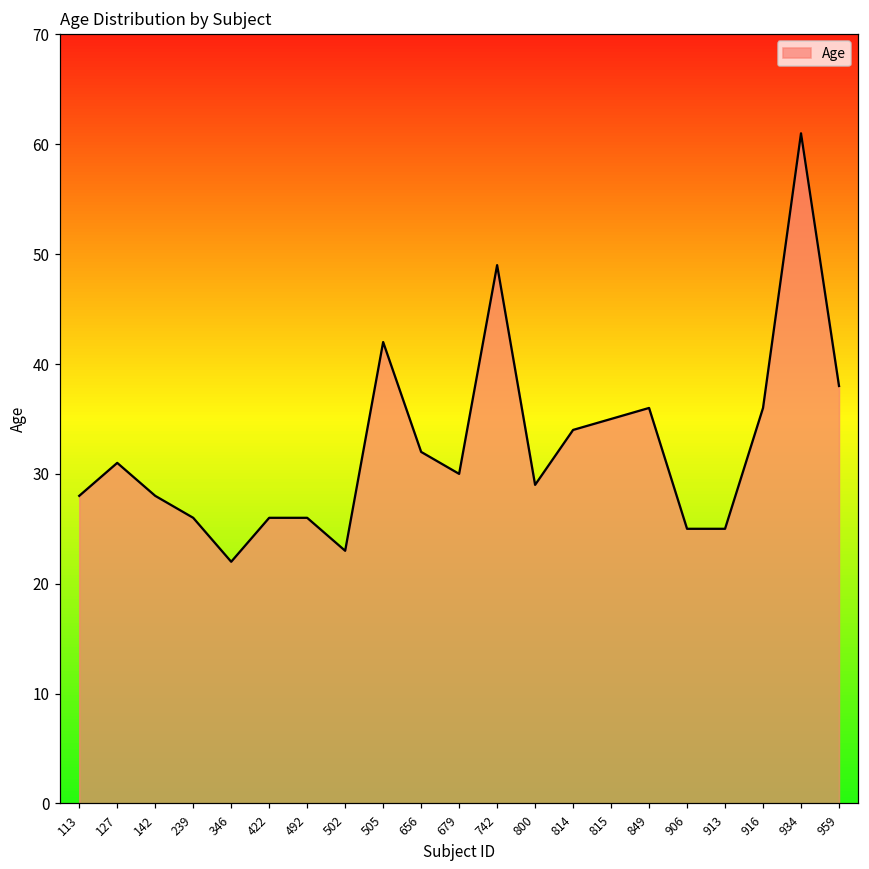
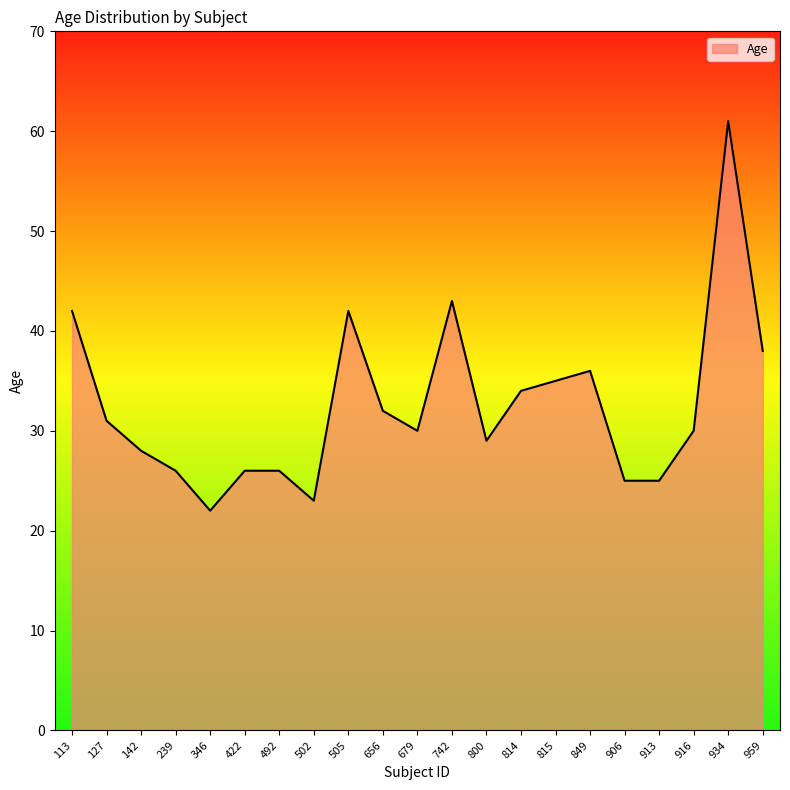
113: 28 -> 42
742: 49 -> 43
916: 36 -> 30
